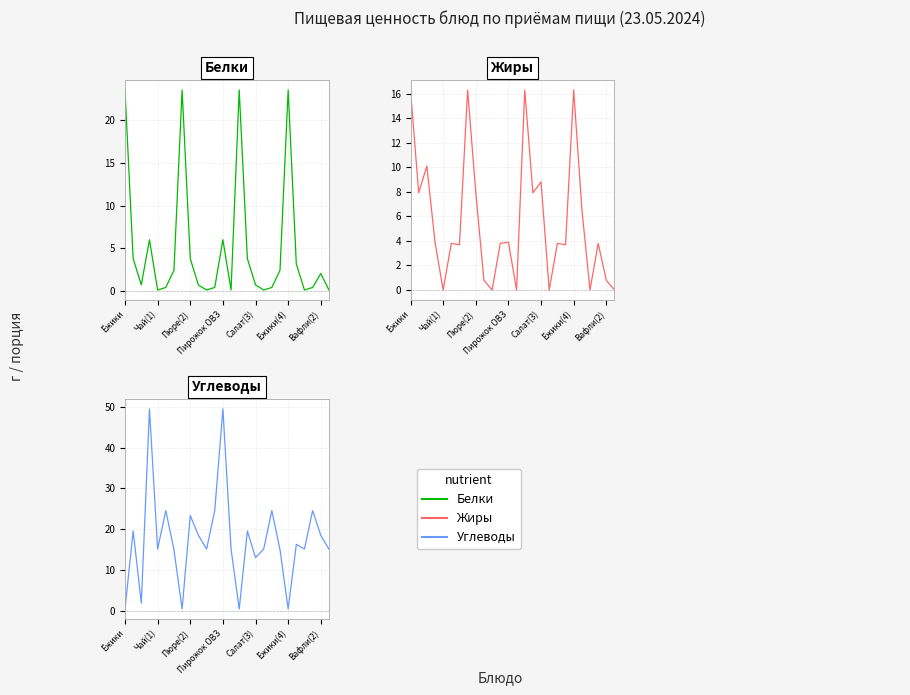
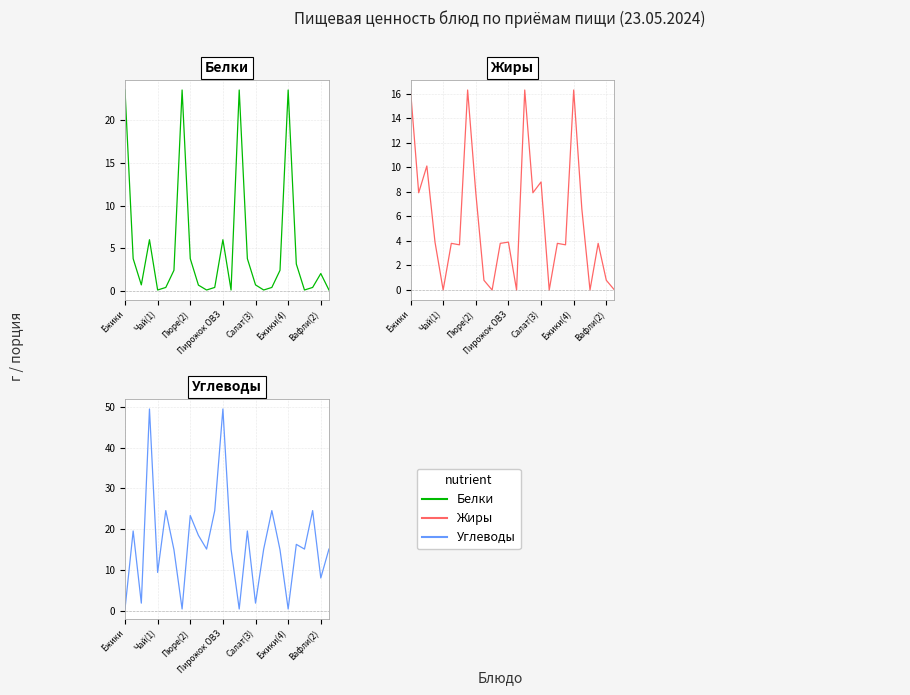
Углеводы, Чай(1): 15 -> 10
Углеводы, Салат(3): 13 -> 2
Углеводы, Вафли(2): 19 -> 8
